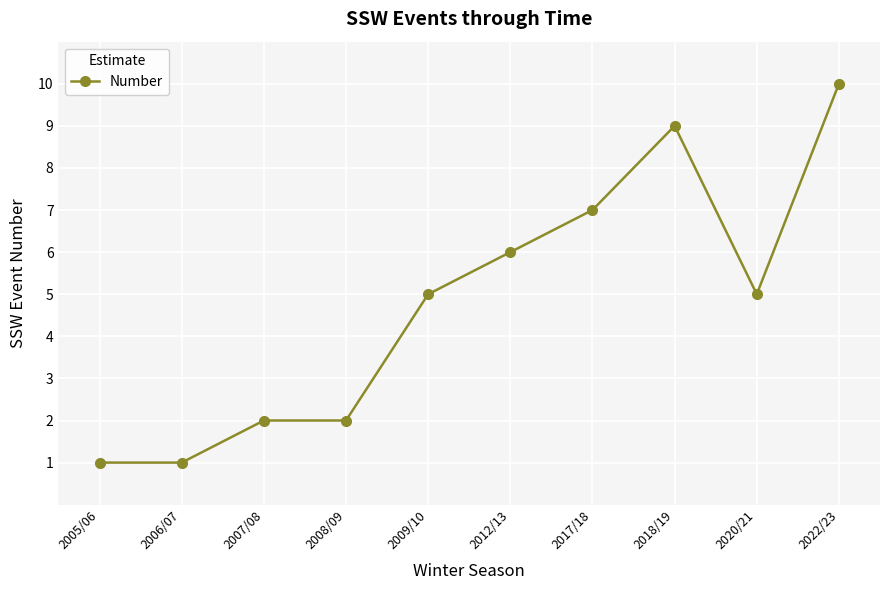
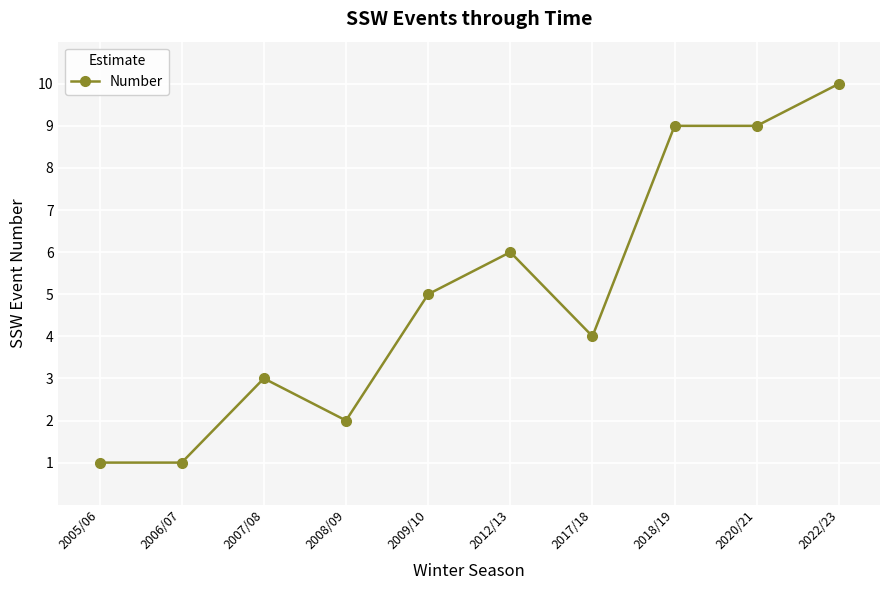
2007/08: 2 -> 3
2017/18: 7 -> 4
2020/21: 5 -> 9
